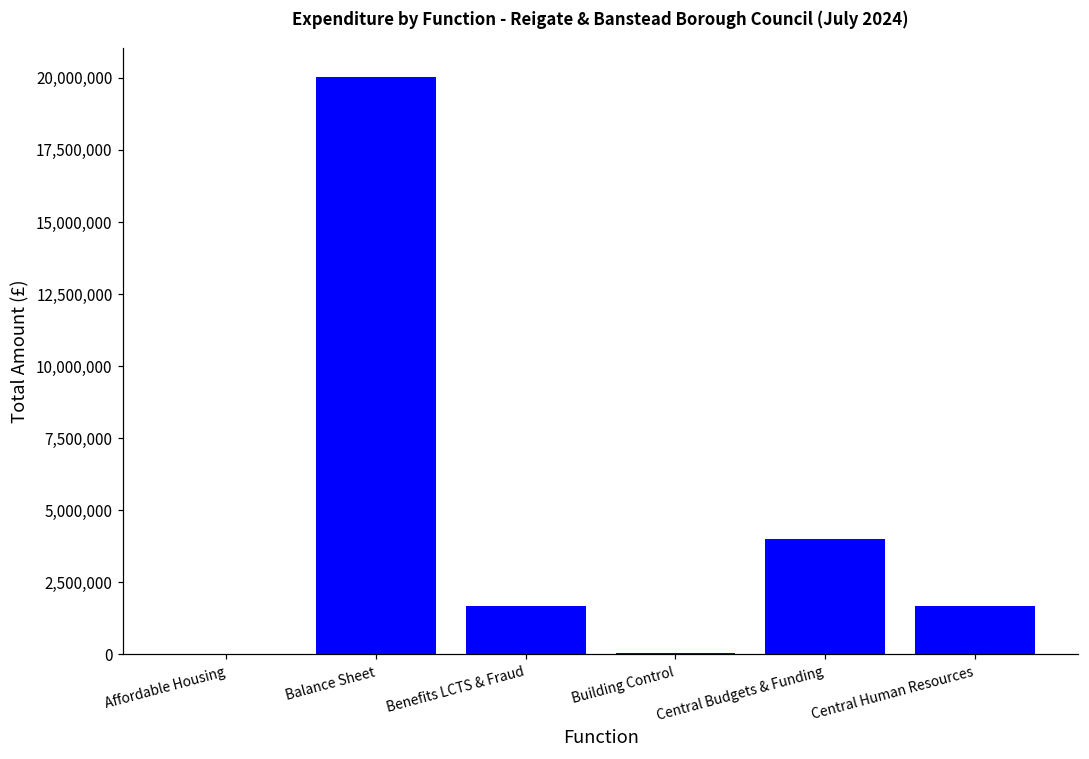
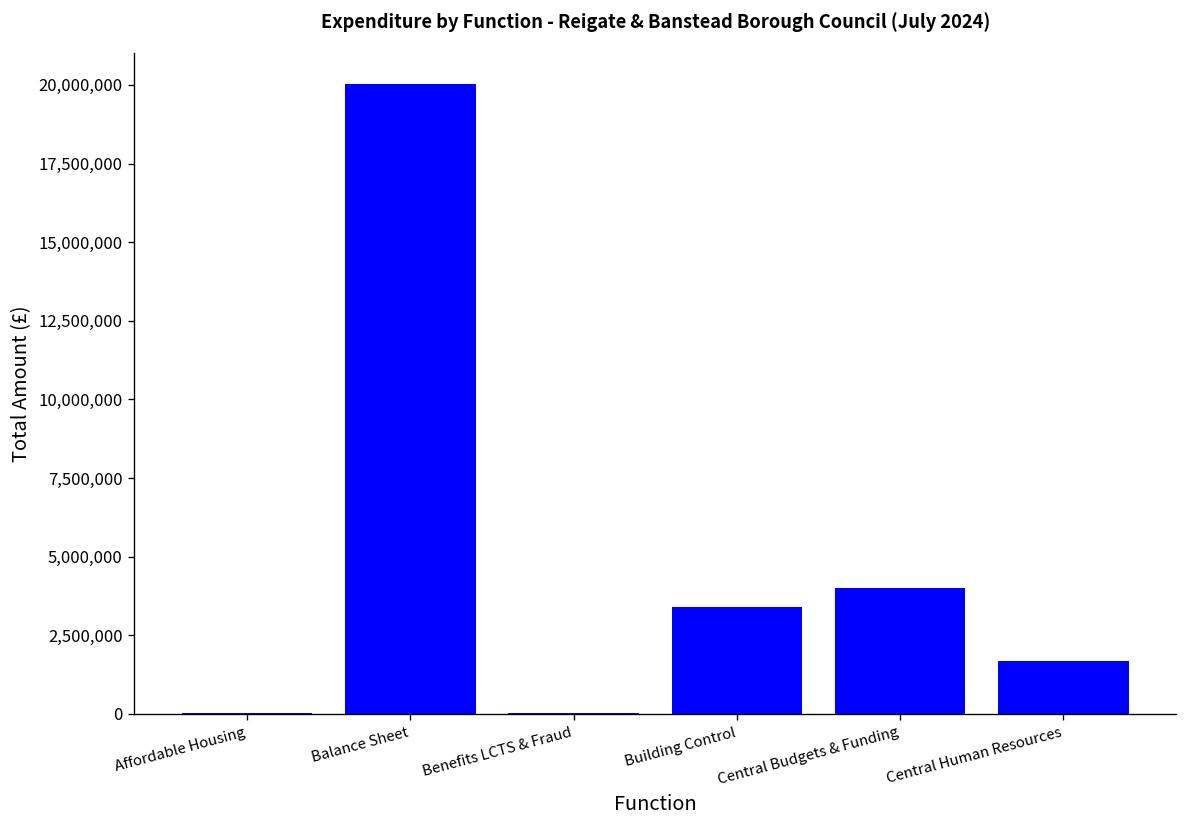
Benefits LCTS & Fraud: 1,700,000 -> 0
Building Control: 100,000 -> 3,400,000
